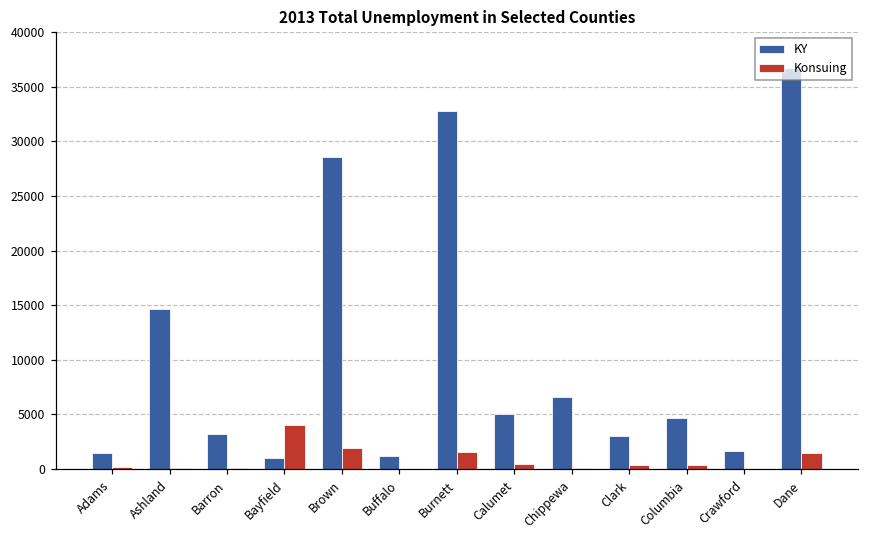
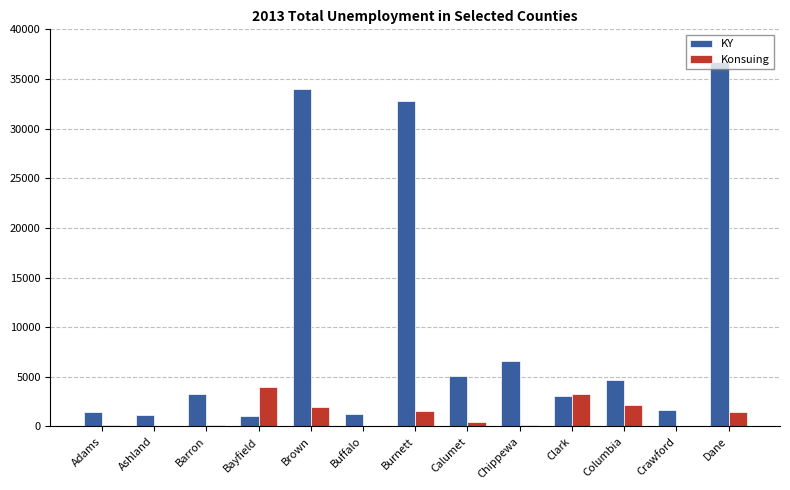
KY, Ashland: 15000 -> 1000
KY, Brown: 29000 -> 34000
Konsuing, Clark: 0 -> 3000
Konsuing, Columbia: 0 -> 2000
